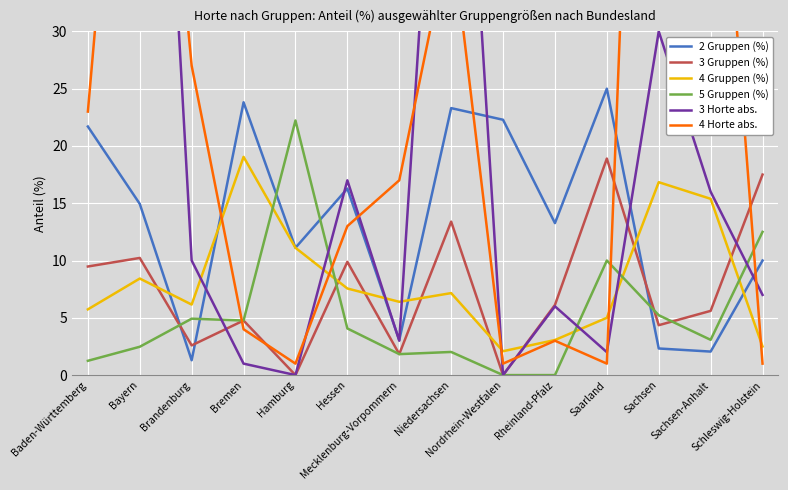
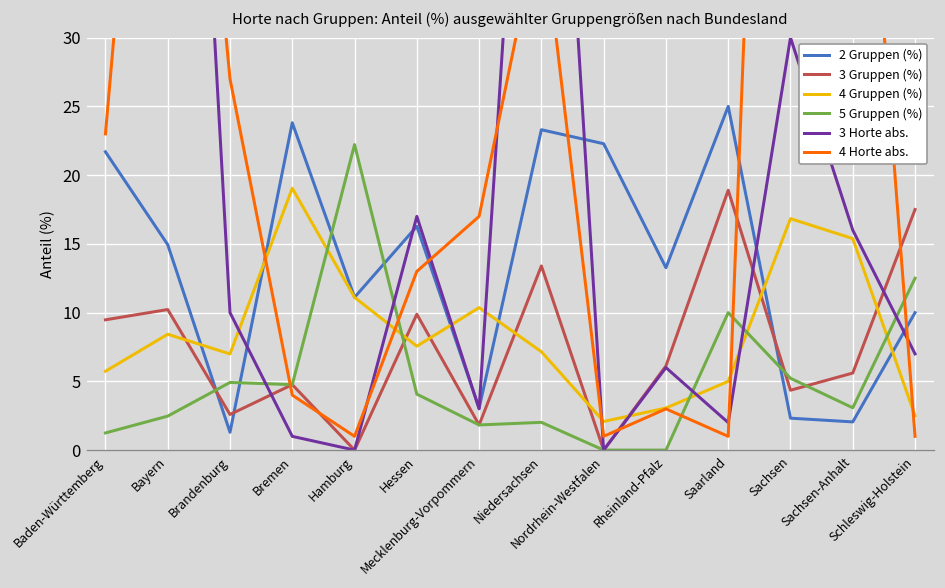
4 Gruppen (%), Brandenburg: 6.2 -> 7.0
4 Gruppen (%), Mecklenburg-Vorpommern: 6.4 -> 10.4
